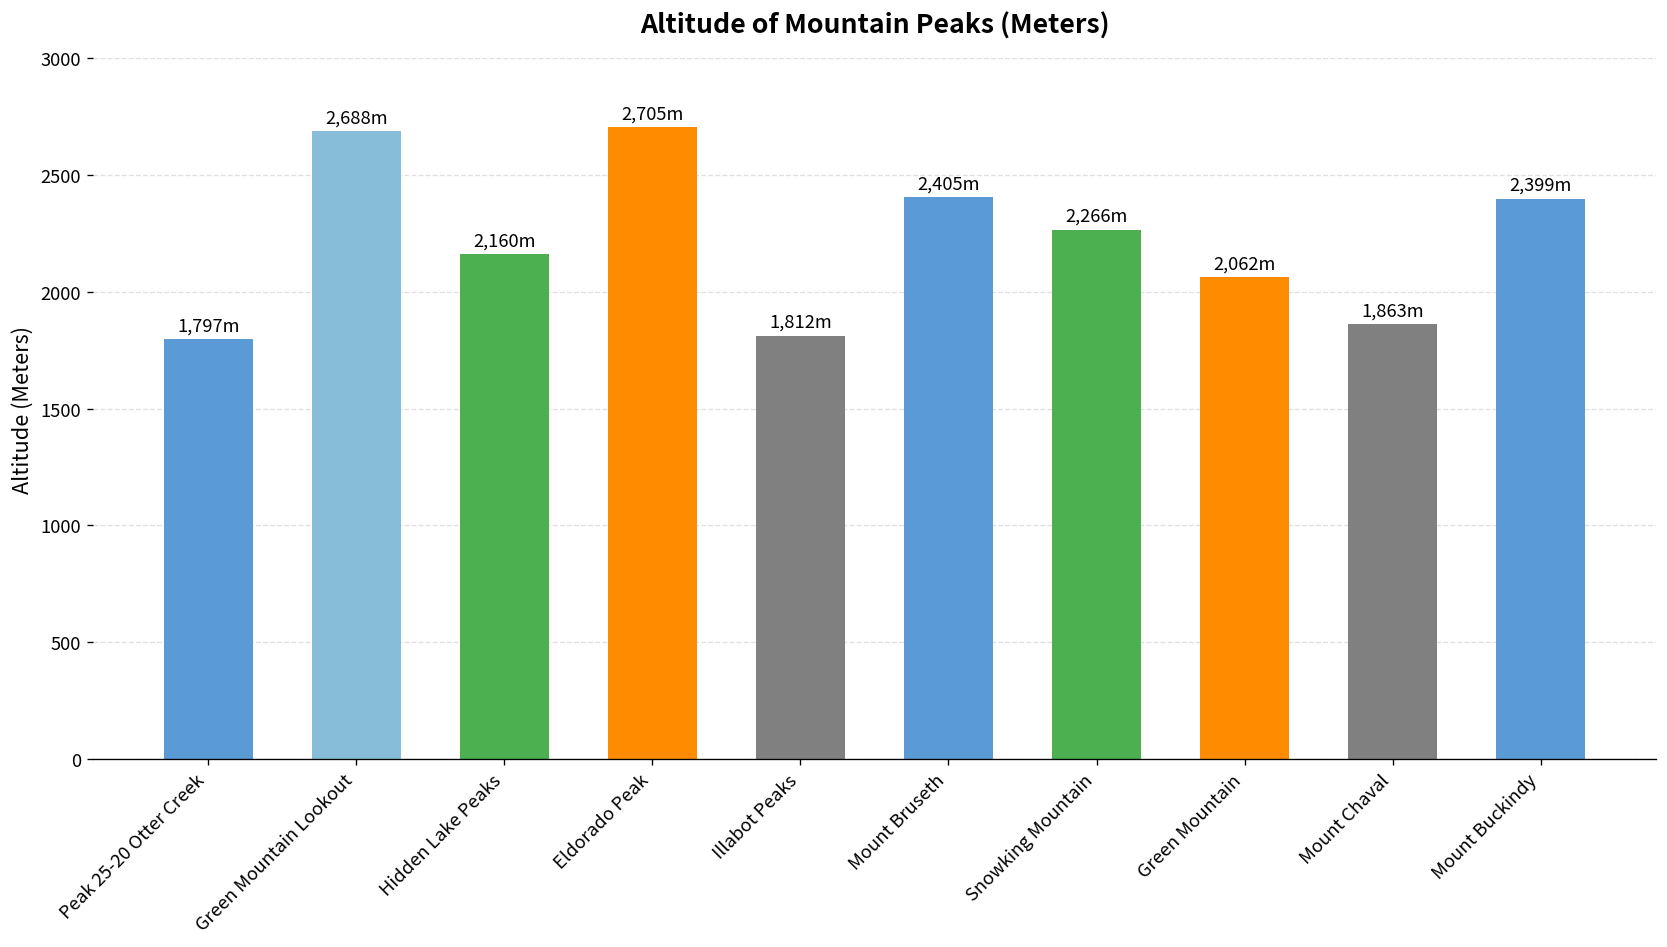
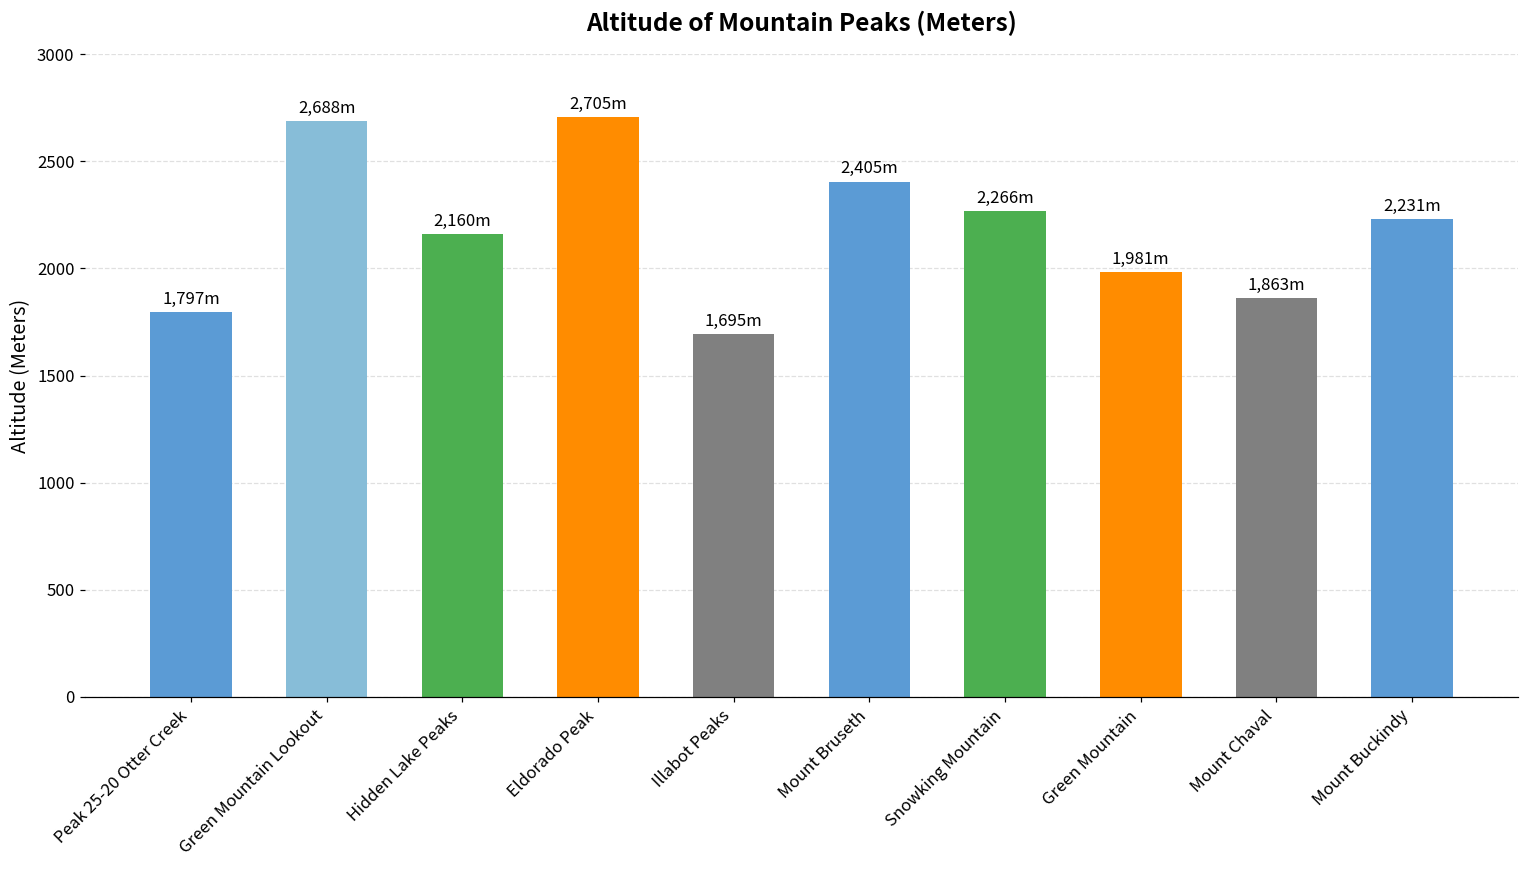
Illabot Peaks: 1,812m -> 1,695m
Green Mountain: 2,062m -> 1,981m
Mount Buckindy: 2,399m -> 2,231m
